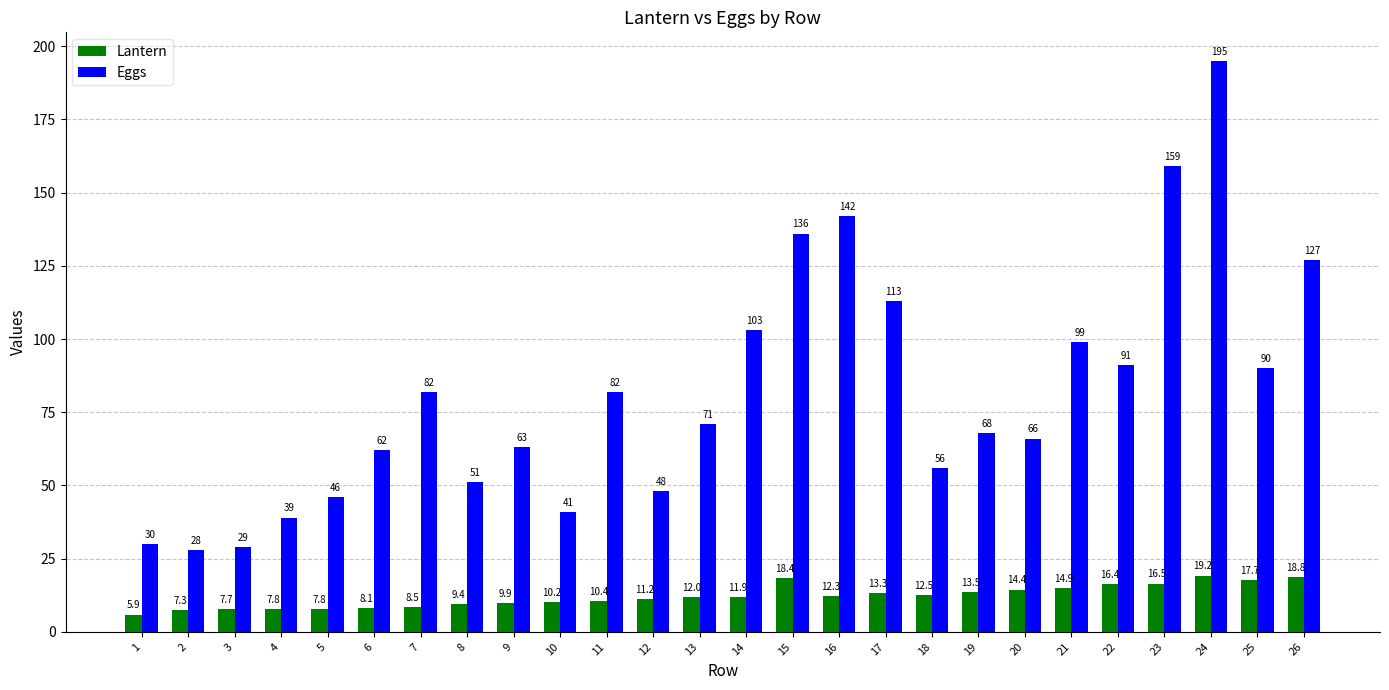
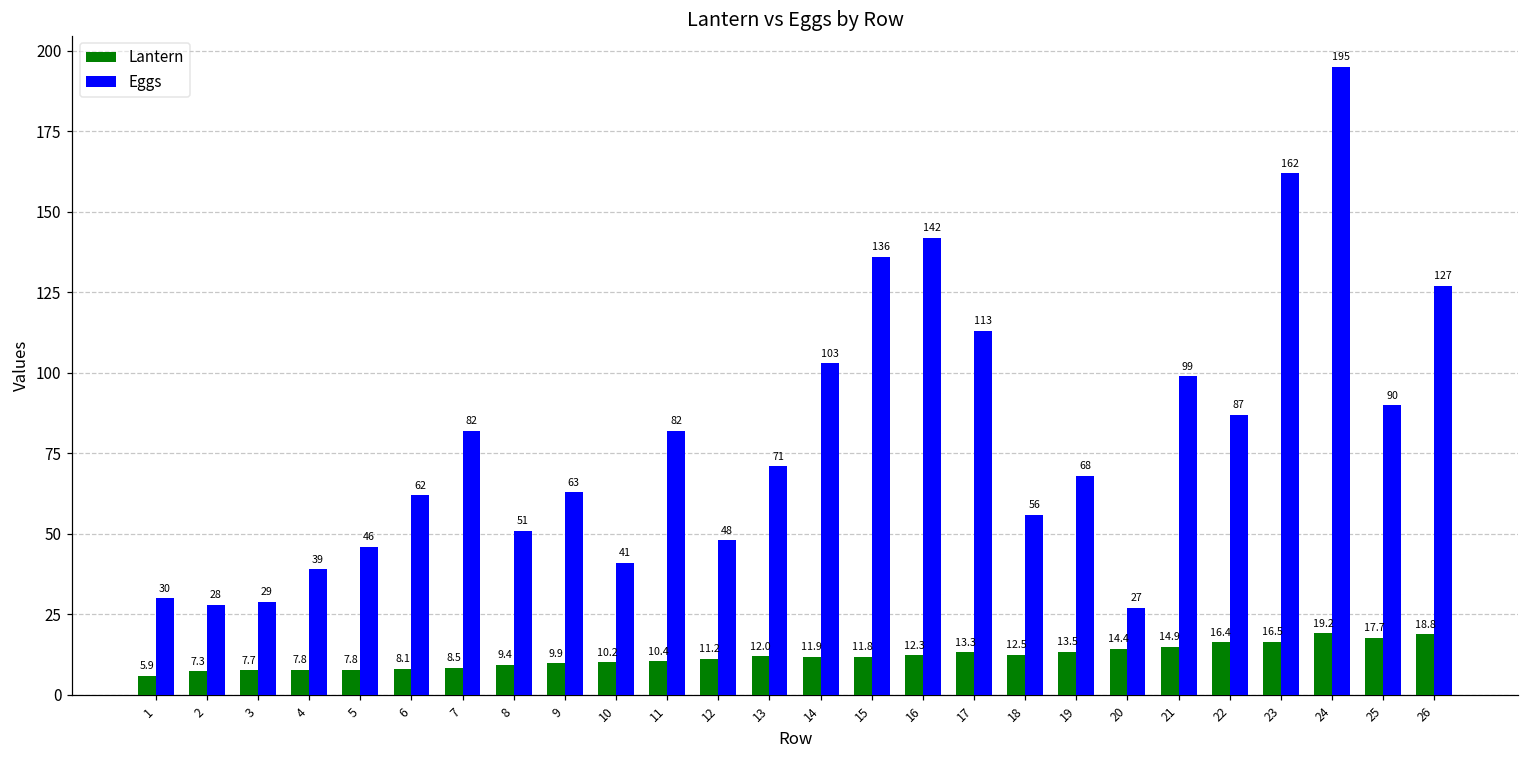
Lantern, 15: 18.4 -> 11.8
Eggs, 20: 66 -> 27
Eggs, 22: 91 -> 87
Eggs, 23: 159 -> 162
